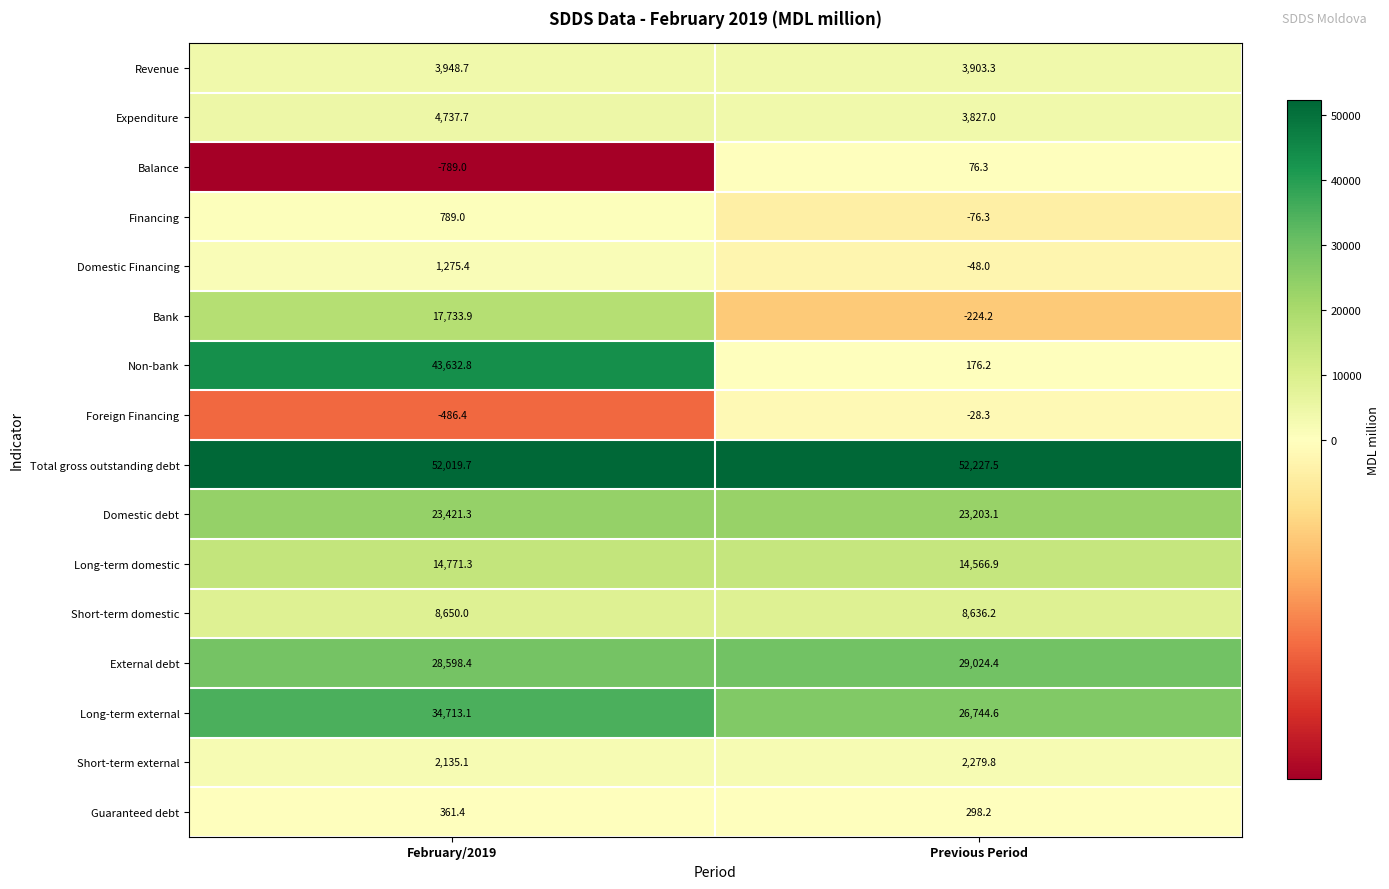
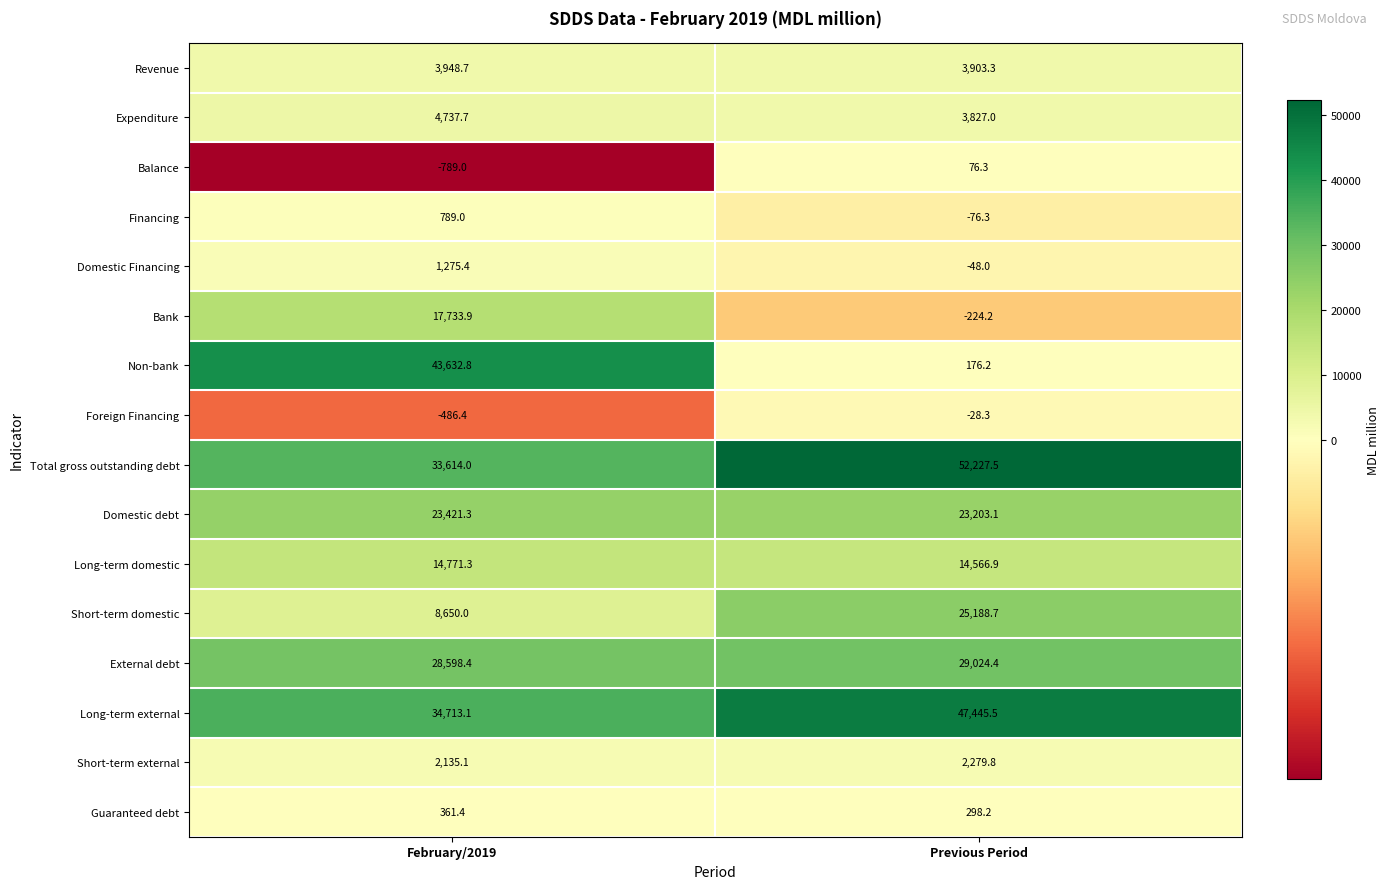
Total gross outstanding debt, February/2019: 52,019.7 -> 33,614.0
Short-term domestic, Previous Period: 8,636.2 -> 25,188.7
Long-term external, Previous Period: 26,744.6 -> 47,445.5
